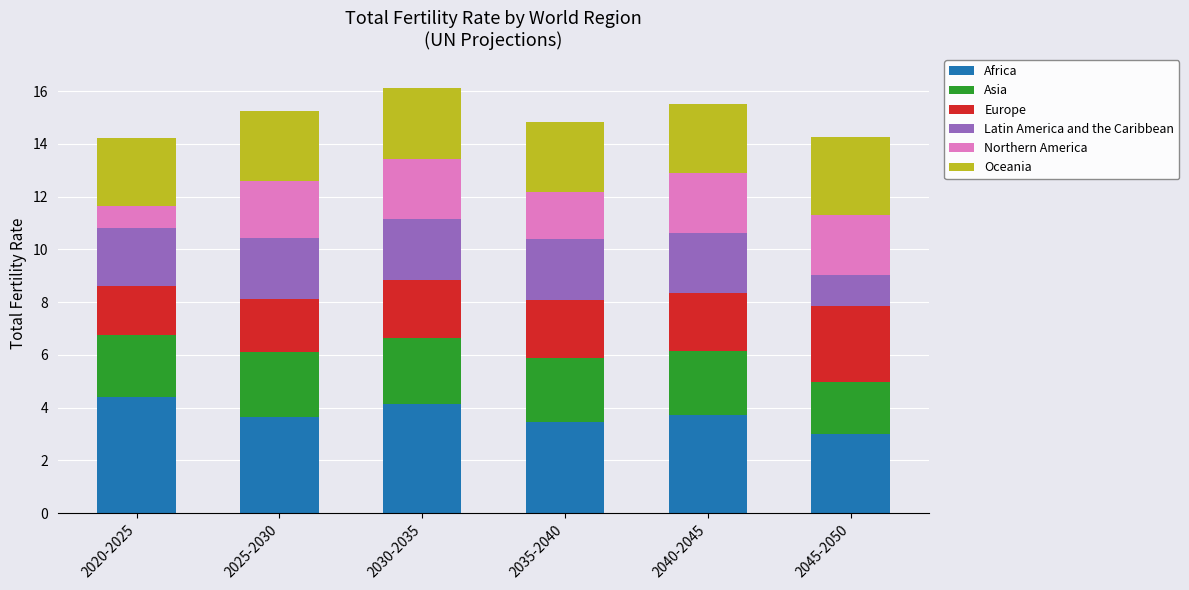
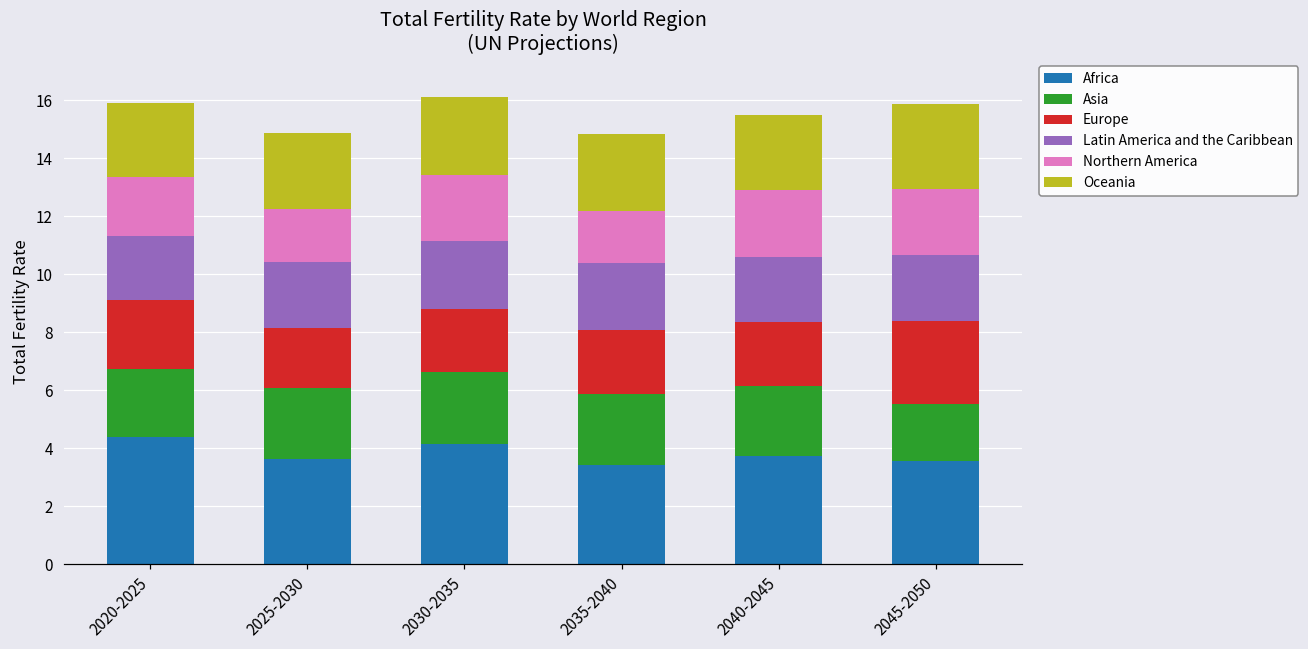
Europe, 2020-2025: 1.9 -> 2.4
Northern America, 2020-2025: 0.8 -> 2.0
Northern America, 2025-2030: 2.2 -> 1.8
Africa, 2045-2050: 3.0 -> 3.6
Latin America and the Caribbean, 2045-2050: 1.2 -> 2.2
